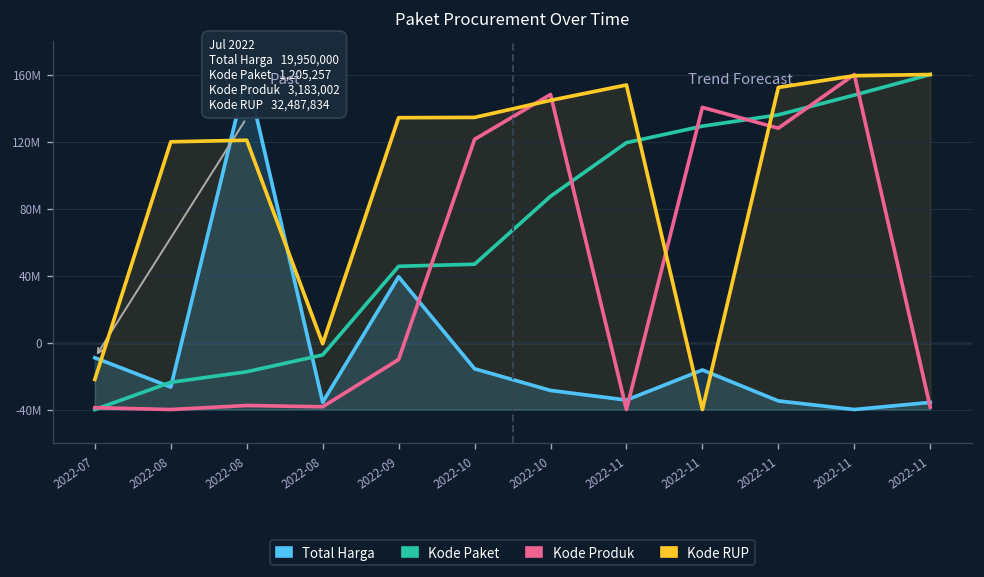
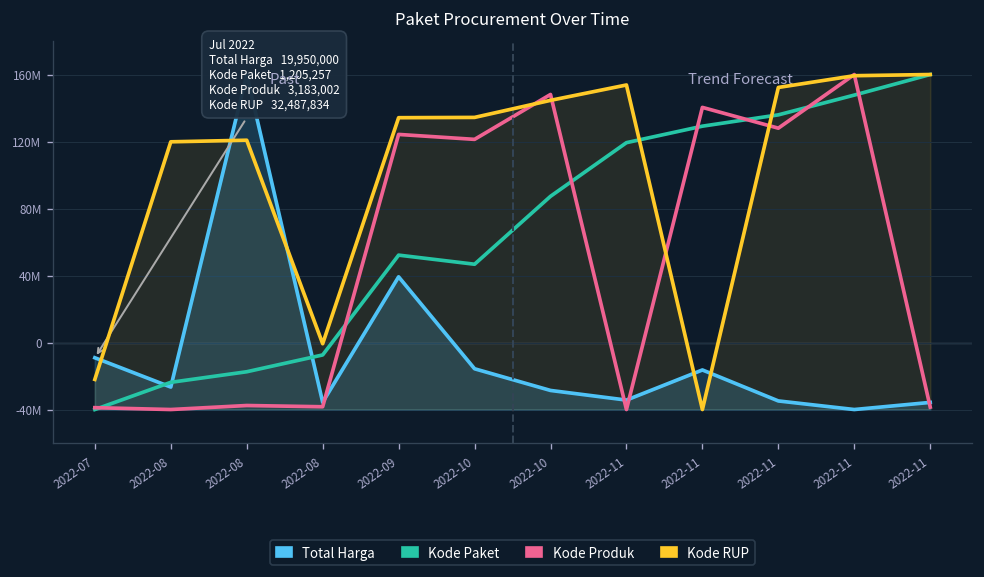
Kode Paket, 2022-09: 46000000 -> 52000000
Kode Produk, 2022-09: -10000000 -> 124000000
